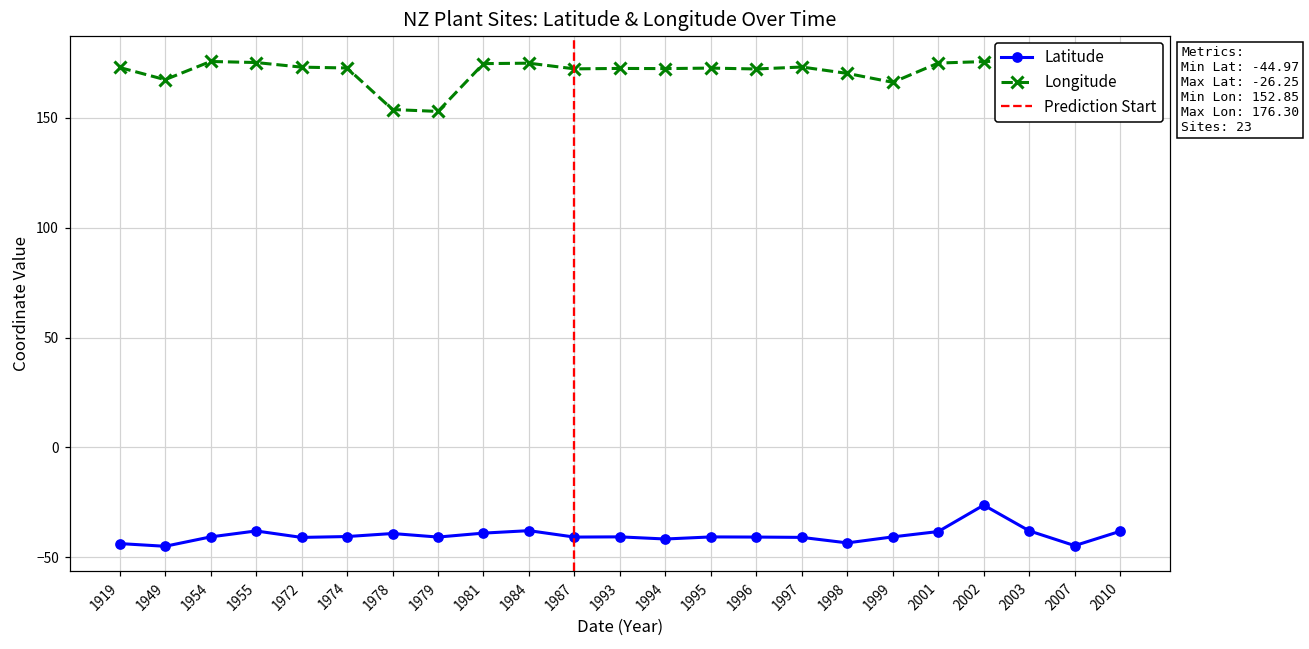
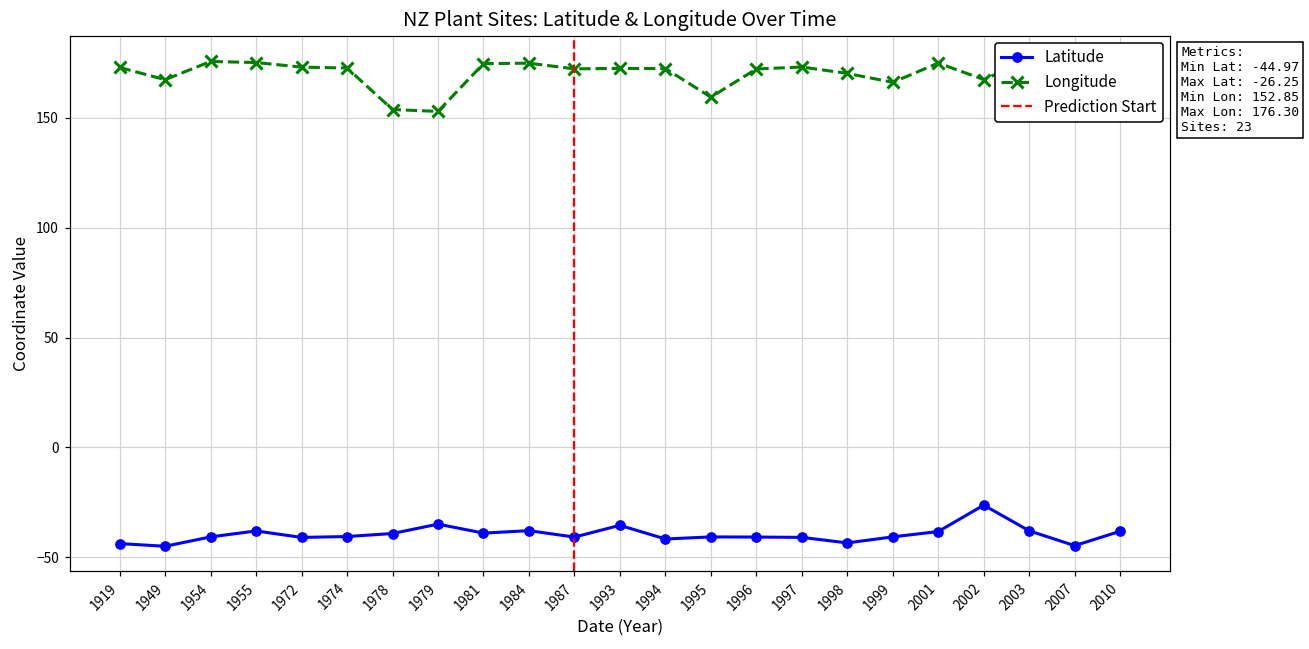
Latitude, 1979: -41 -> -35
Latitude, 1993: -41 -> -35
Longitude, 1995: 173 -> 159
Longitude, 2002: 176 -> 167
